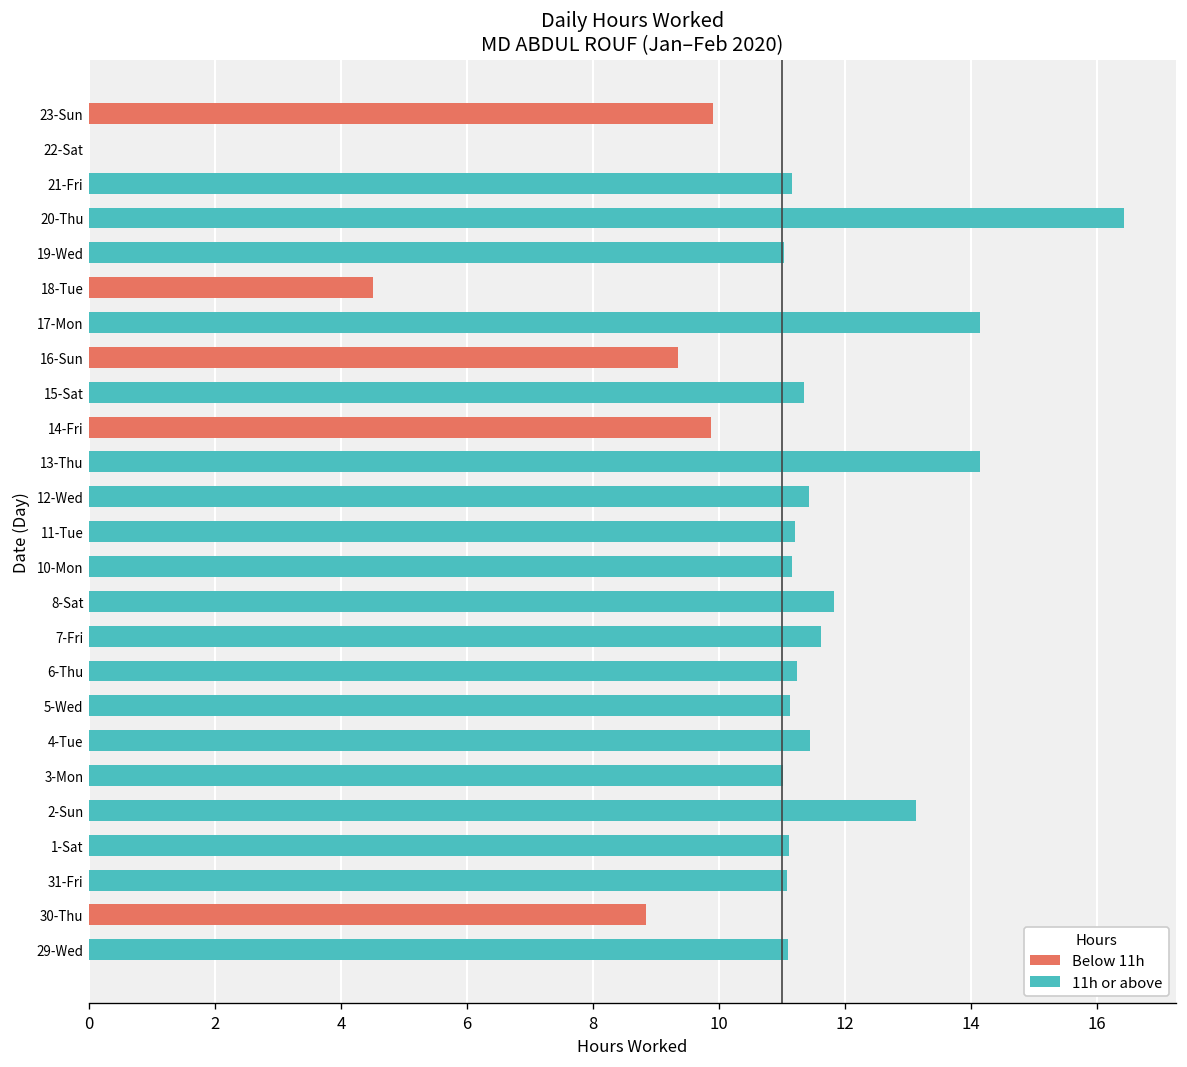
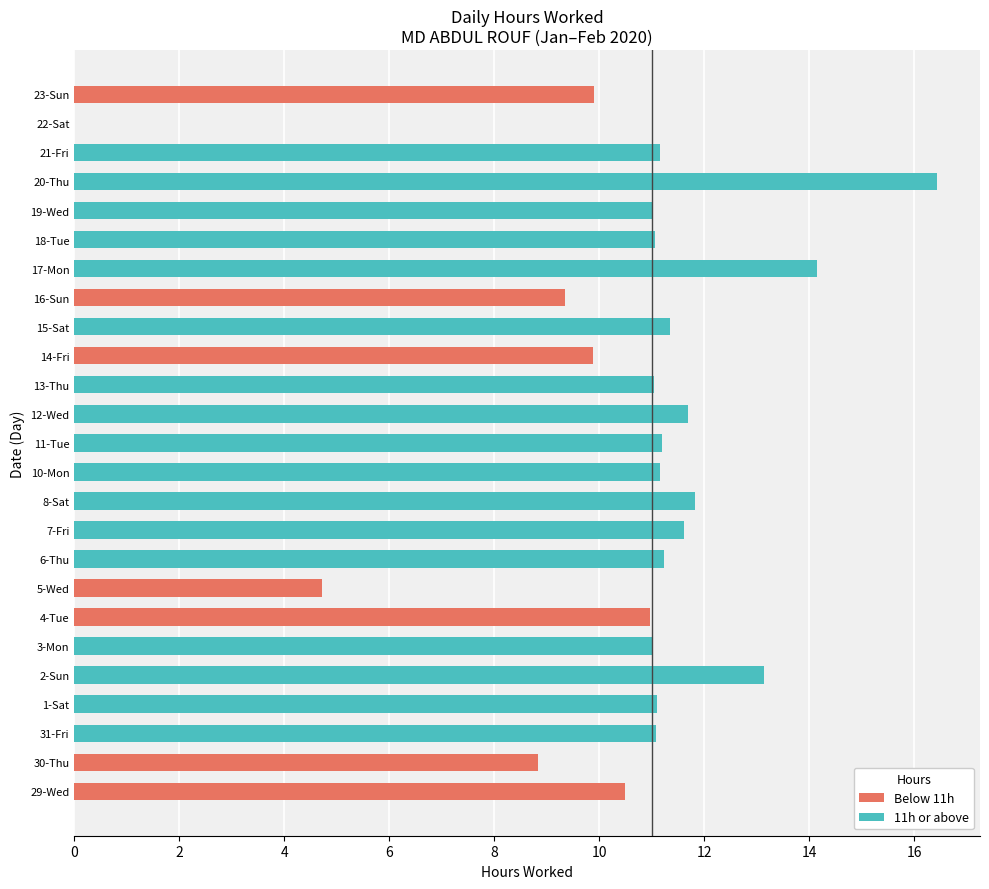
18-Tue: 4.5 -> 11.1
13-Thu: 14.1 -> 11.0
12-Wed: 11.4 -> 11.7
5-Wed: 11.1 -> 4.7
4-Tue: 11.4 -> 11.0
29-Wed: 11.1 -> 10.5
